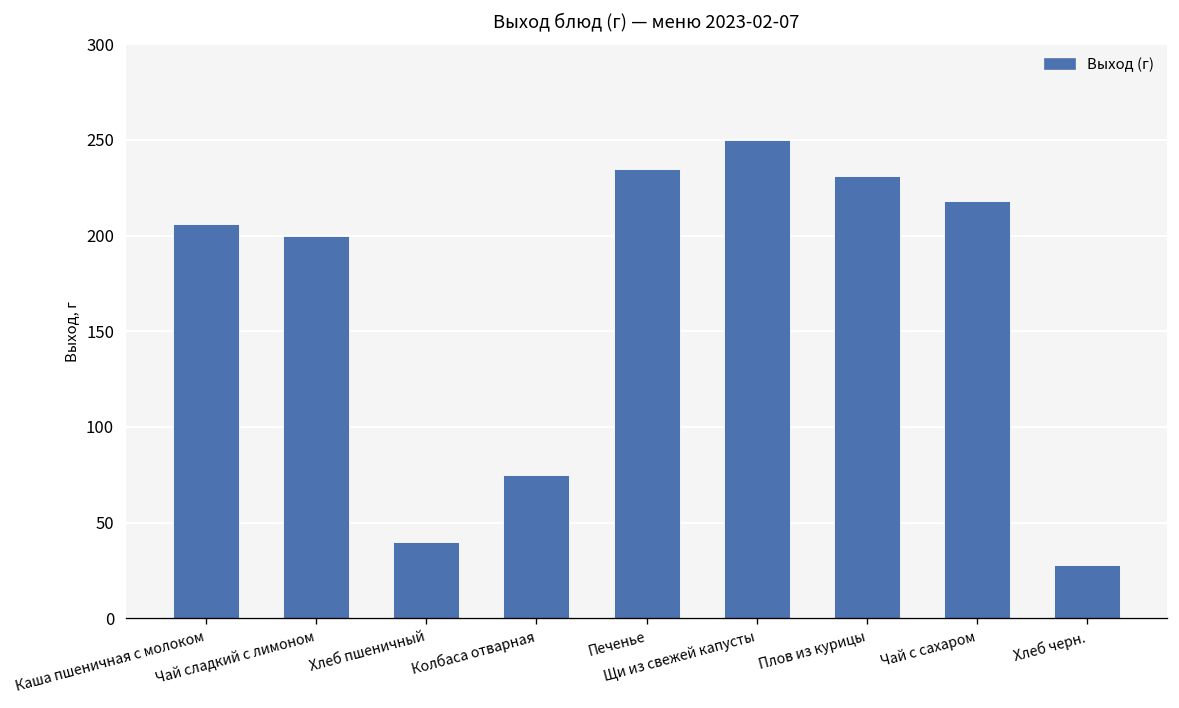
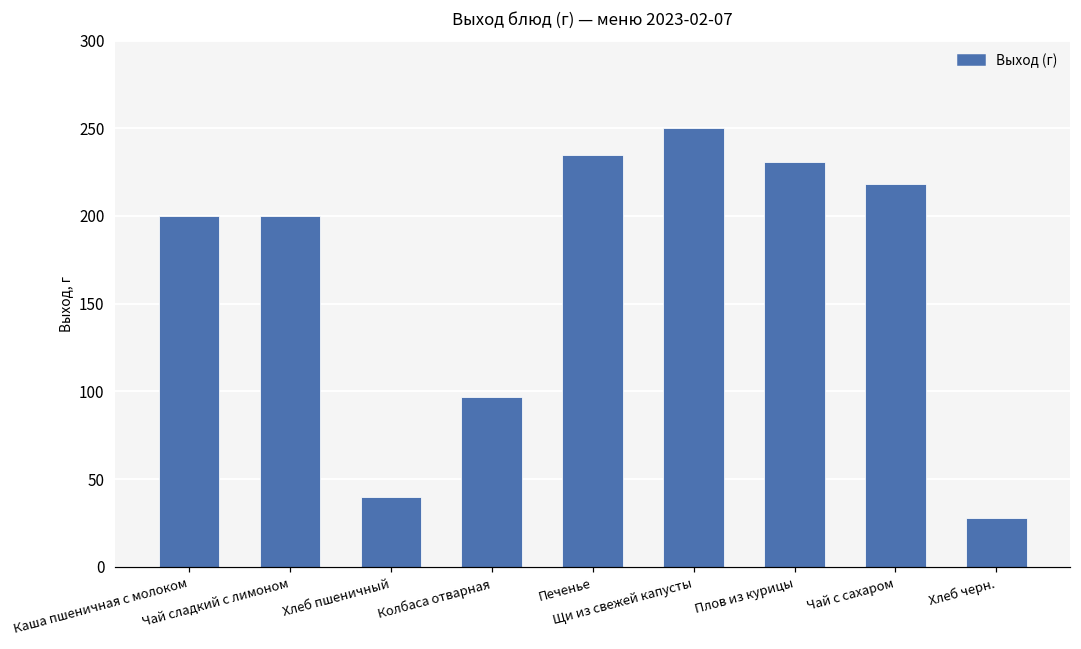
Каша пшеничная с молоком: 206 -> 200
Колбаса отварная: 75 -> 97
